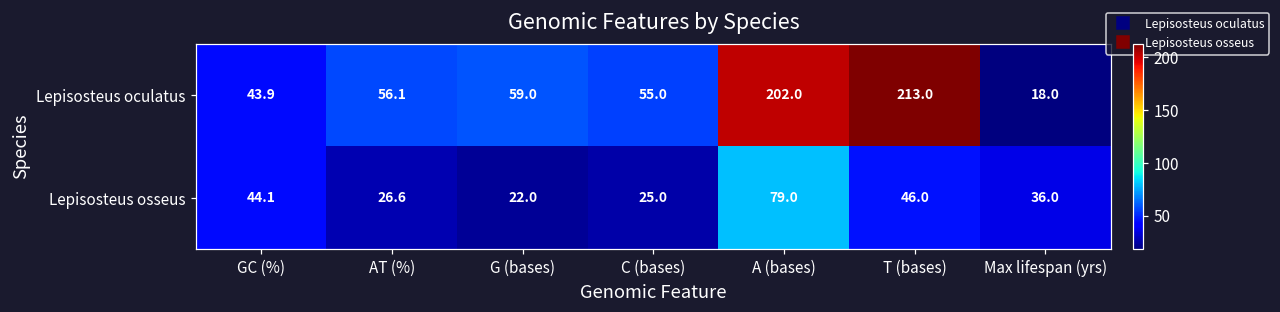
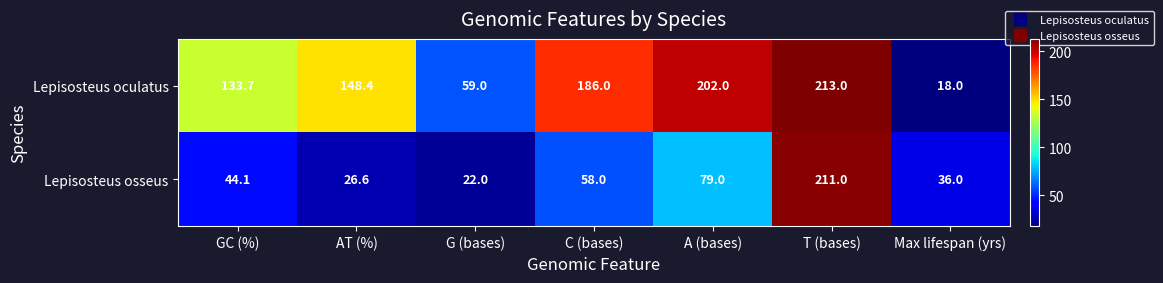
Lepisosteus oculatus, GC (%): 43.9 -> 133.7
Lepisosteus oculatus, AT (%): 56.1 -> 148.4
Lepisosteus oculatus, C (bases): 55.0 -> 186.0
Lepisosteus osseus, C (bases): 25.0 -> 58.0
Lepisosteus osseus, T (bases): 46.0 -> 211.0
